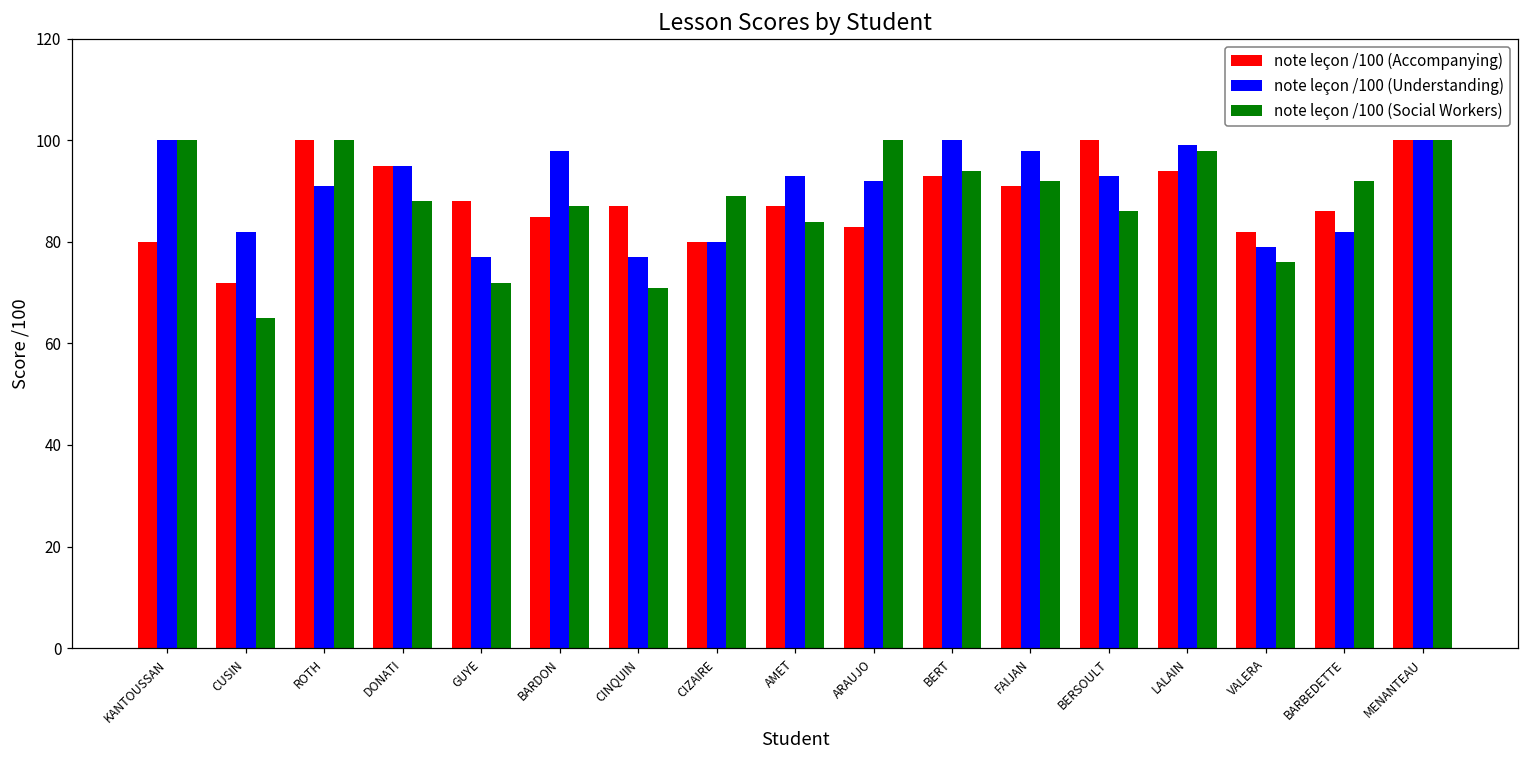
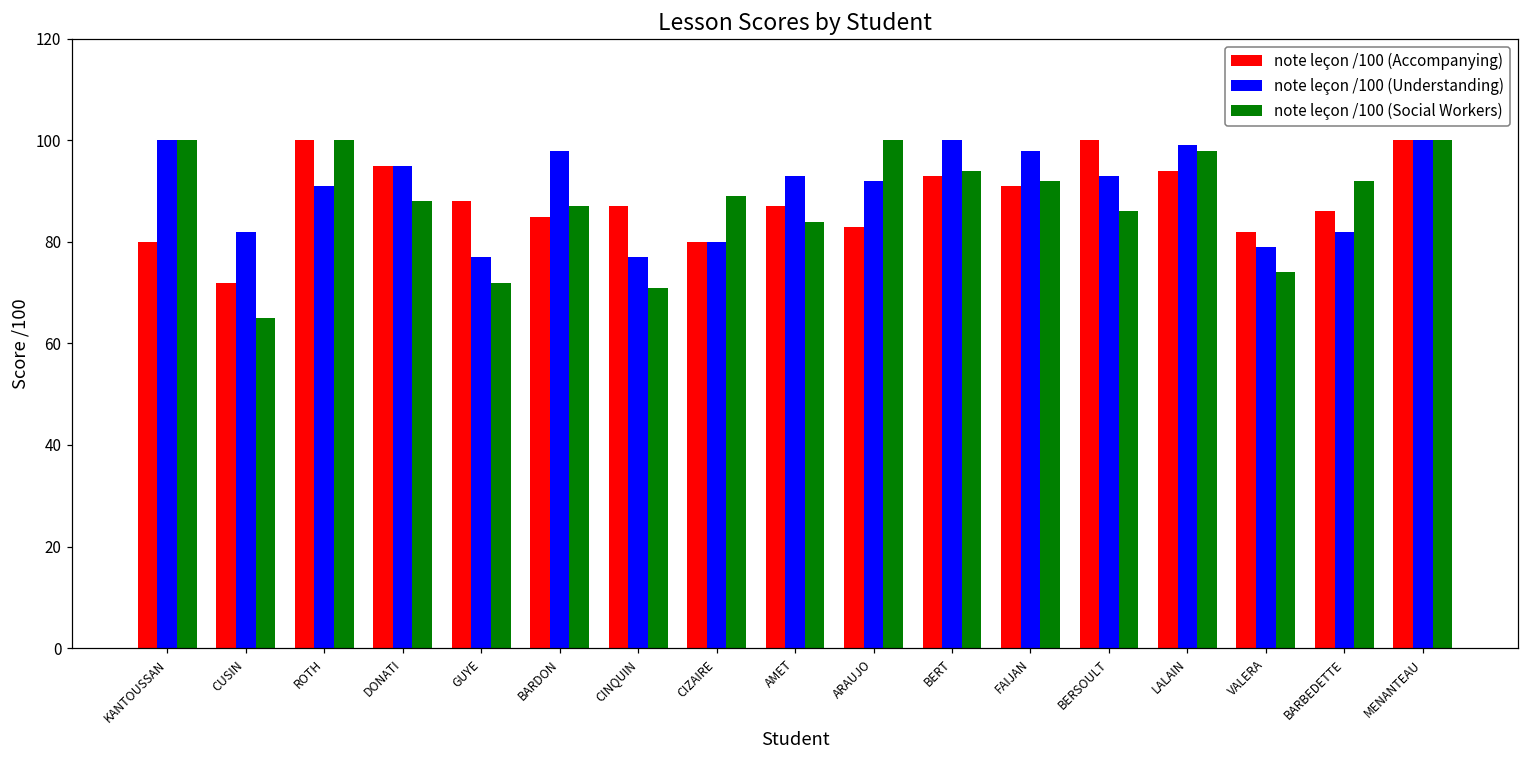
note leçon /100 (Social Workers), VALERA: 76 -> 74
